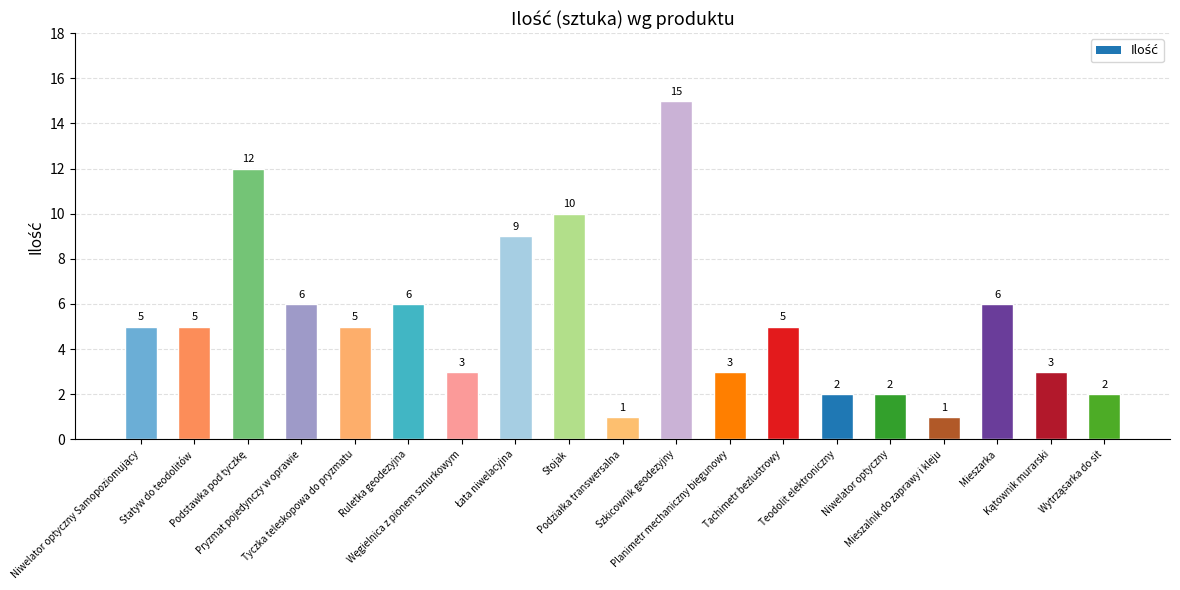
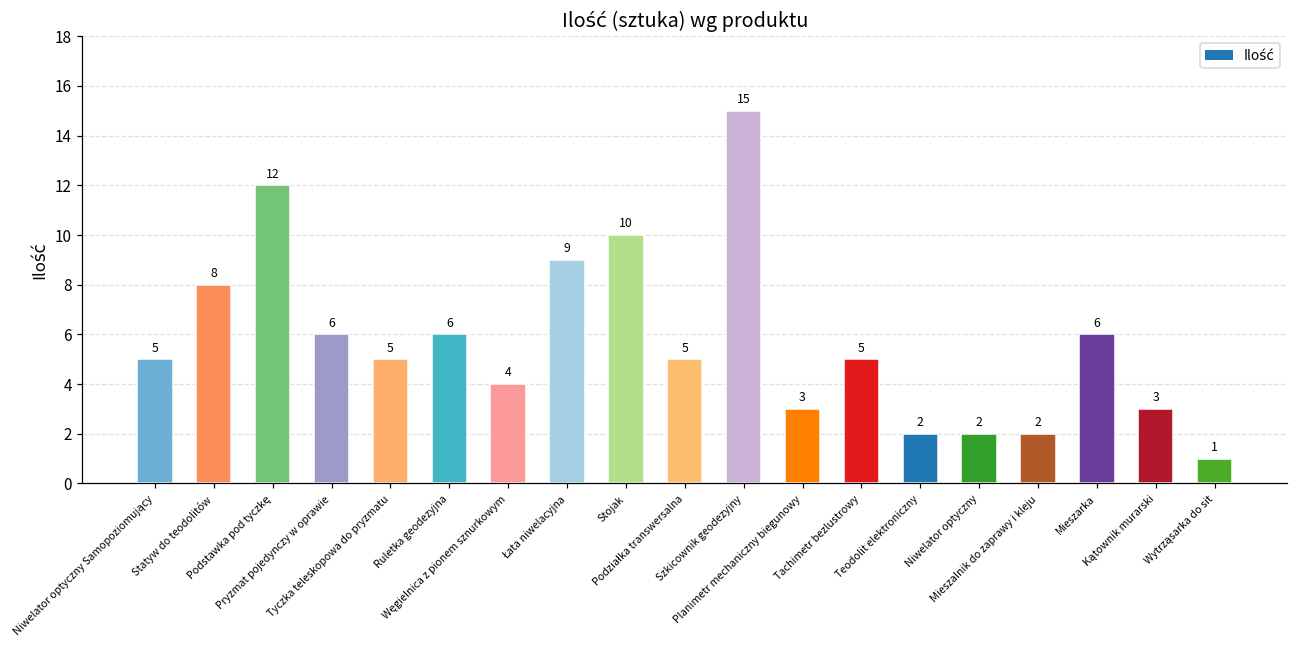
Statyw do teodolitów: 5 -> 8
Węgielnica z pionem sznurkowym: 3 -> 4
Podziałka transwersalna: 1 -> 5
Mieszalnik do zaprawy i kleju: 1 -> 2
Wytrząsarka do sit: 2 -> 1
